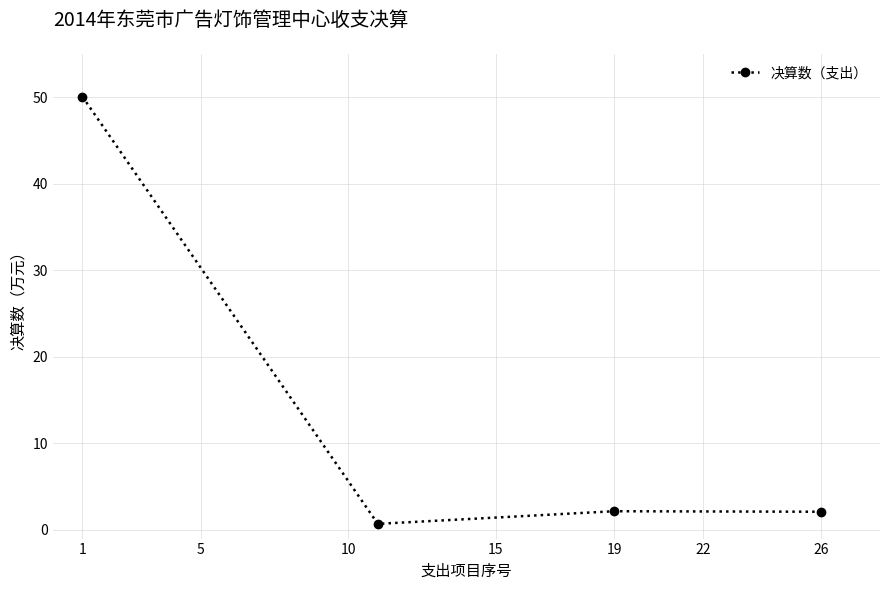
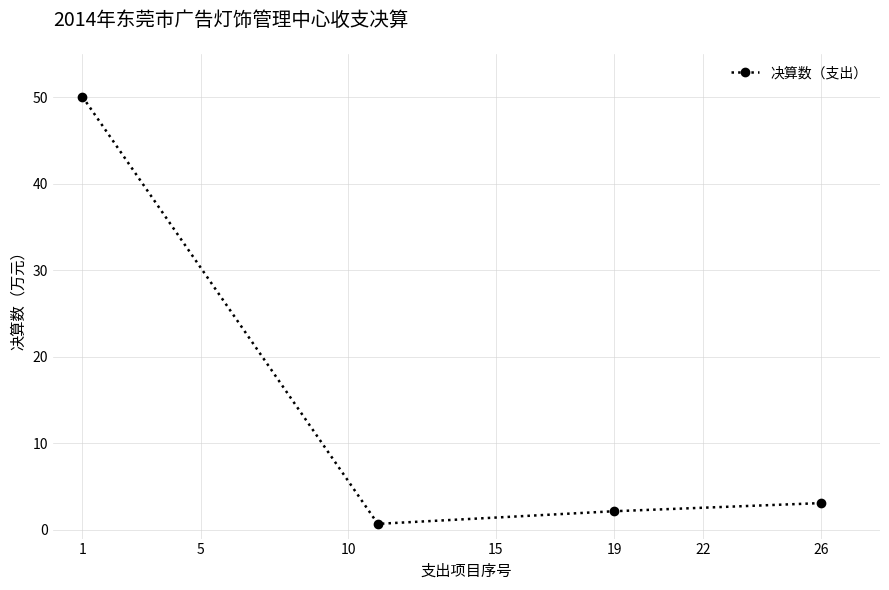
26: 2 -> 3
